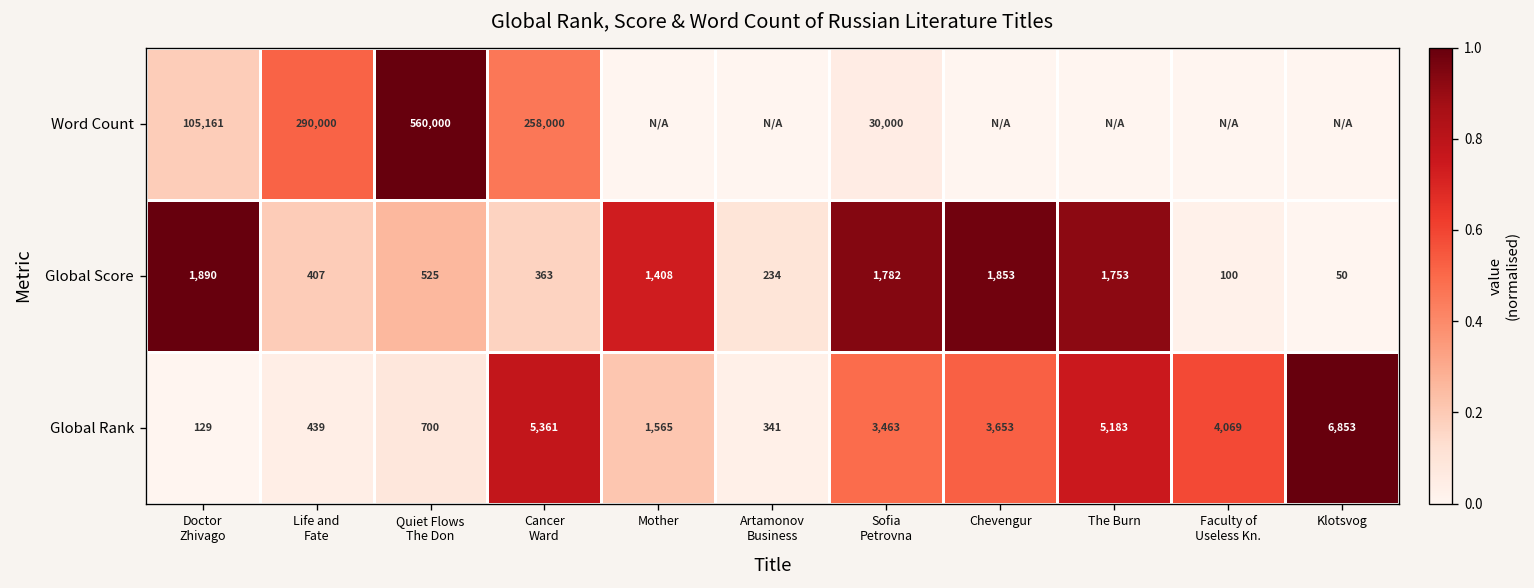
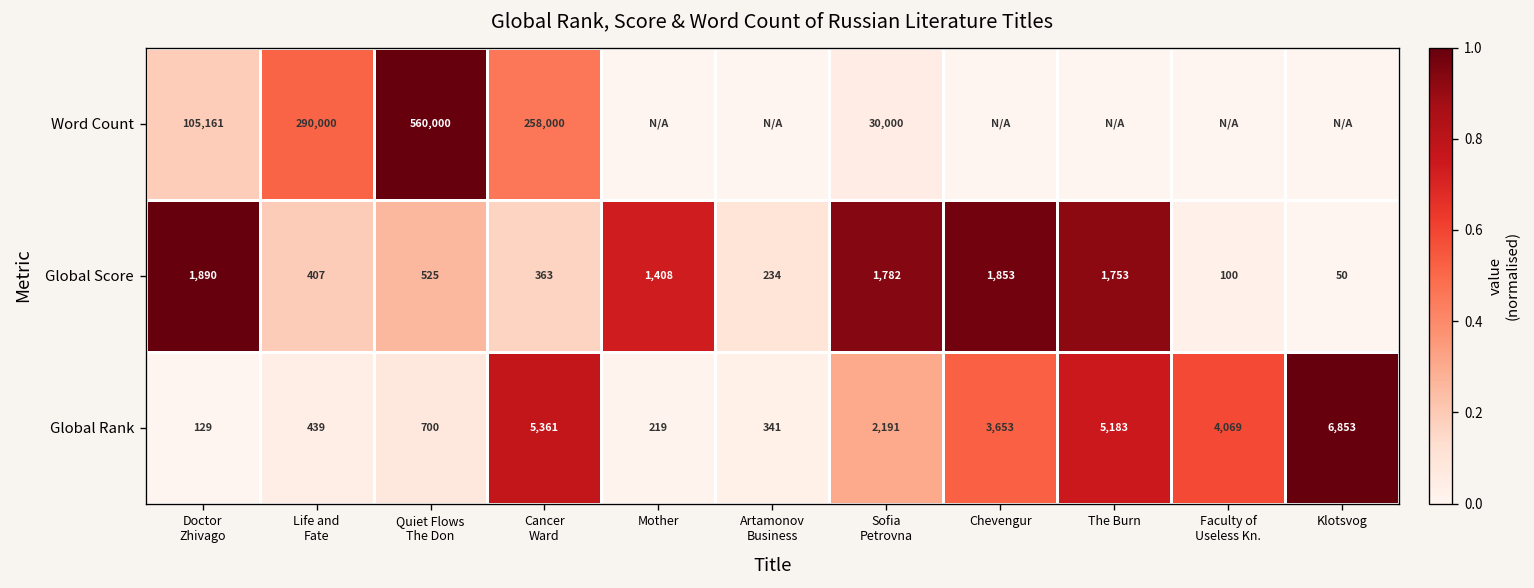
Global Rank, Mother: 1,565 -> 219
Global Rank, Sofia Petrovna: 3,463 -> 2,191
